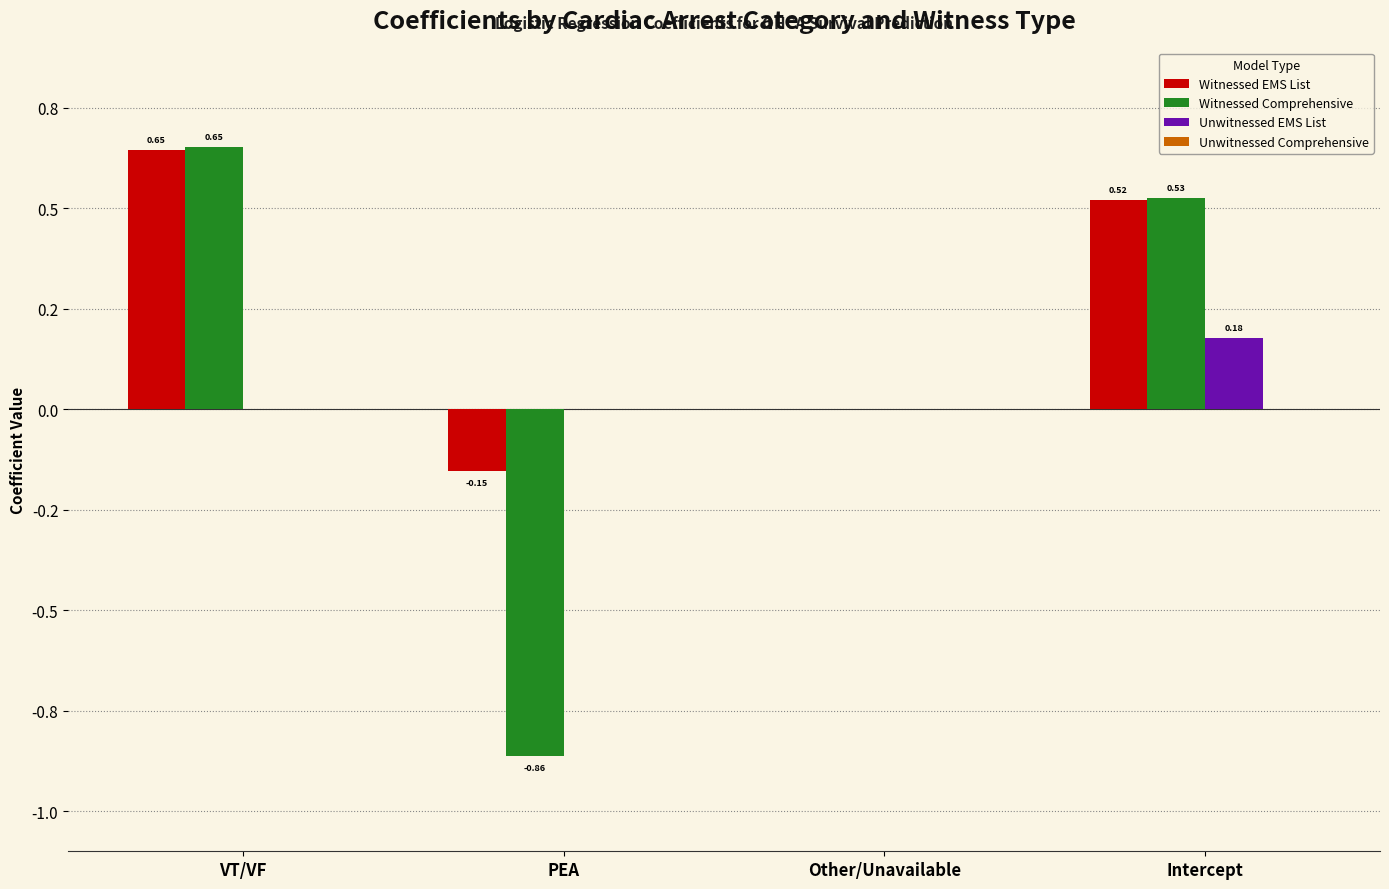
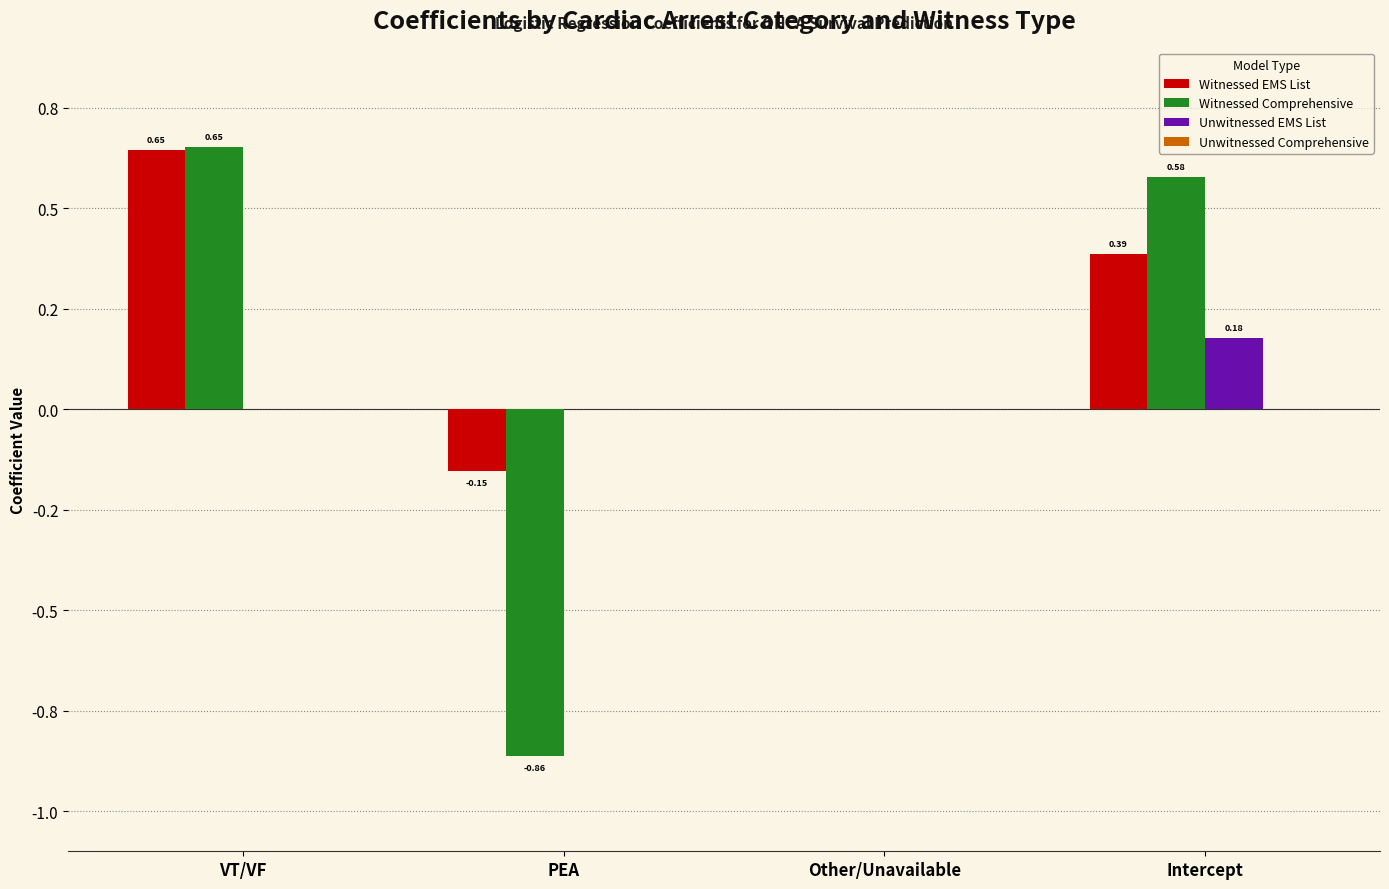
Witnessed EMS List, Intercept: 0.52 -> 0.39
Witnessed Comprehensive, Intercept: 0.53 -> 0.58
